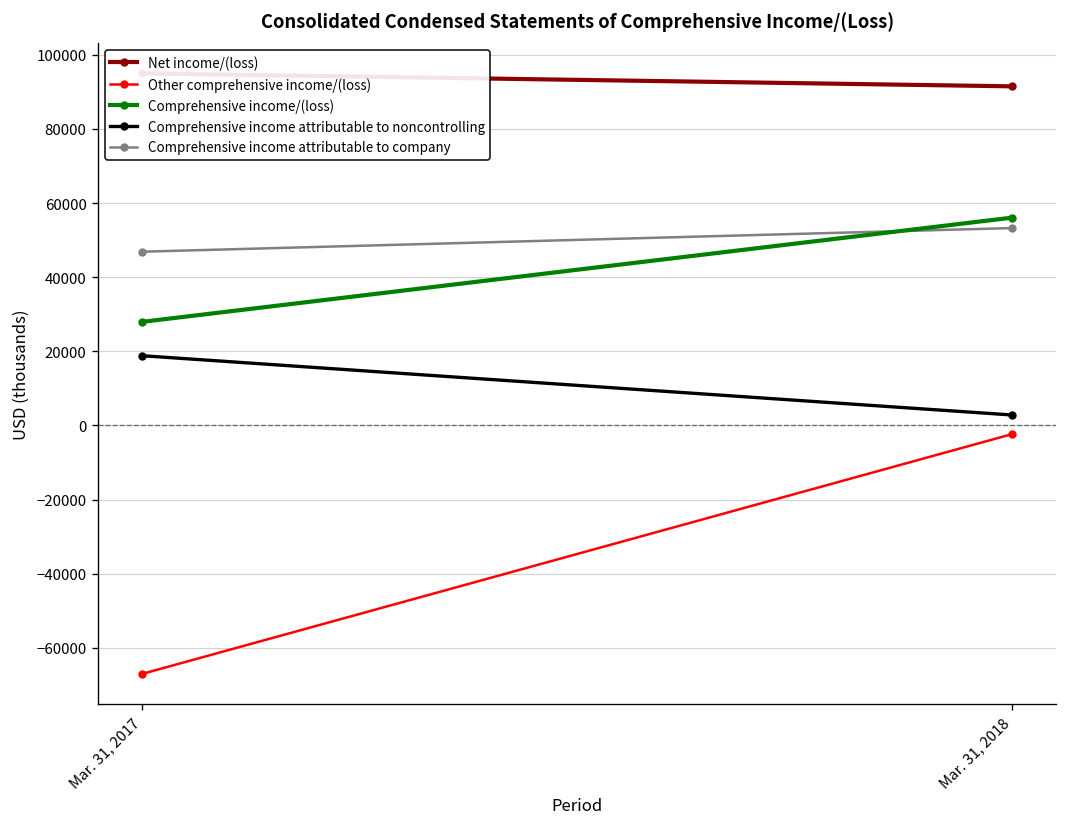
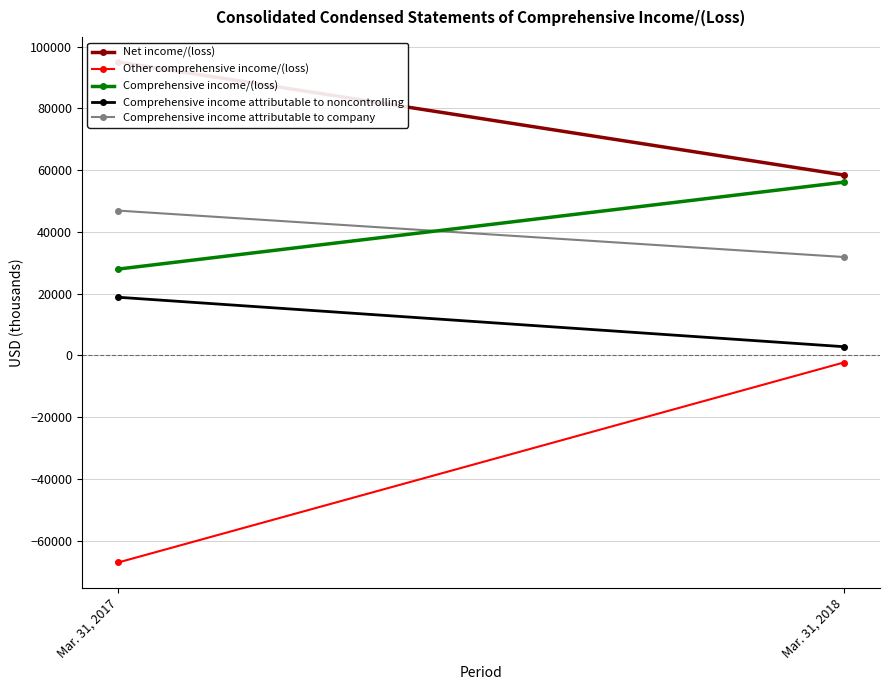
Net income/(loss), Mar. 31, 2018: 91000 -> 58000
Comprehensive income attributable to company, Mar. 31, 2018: 53000 -> 32000
